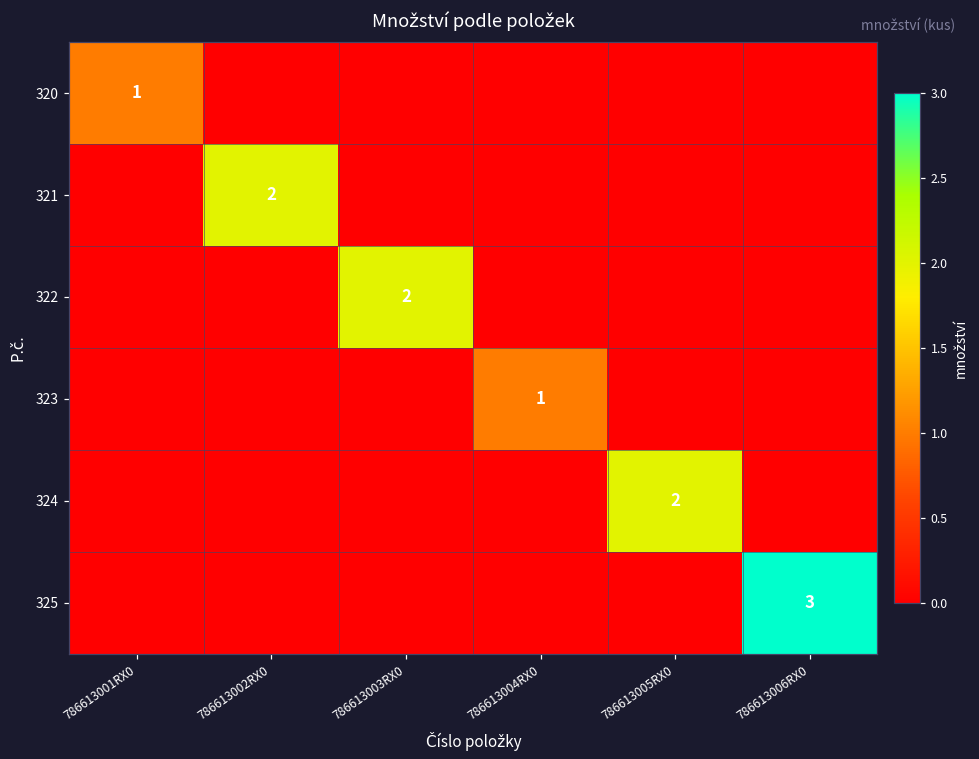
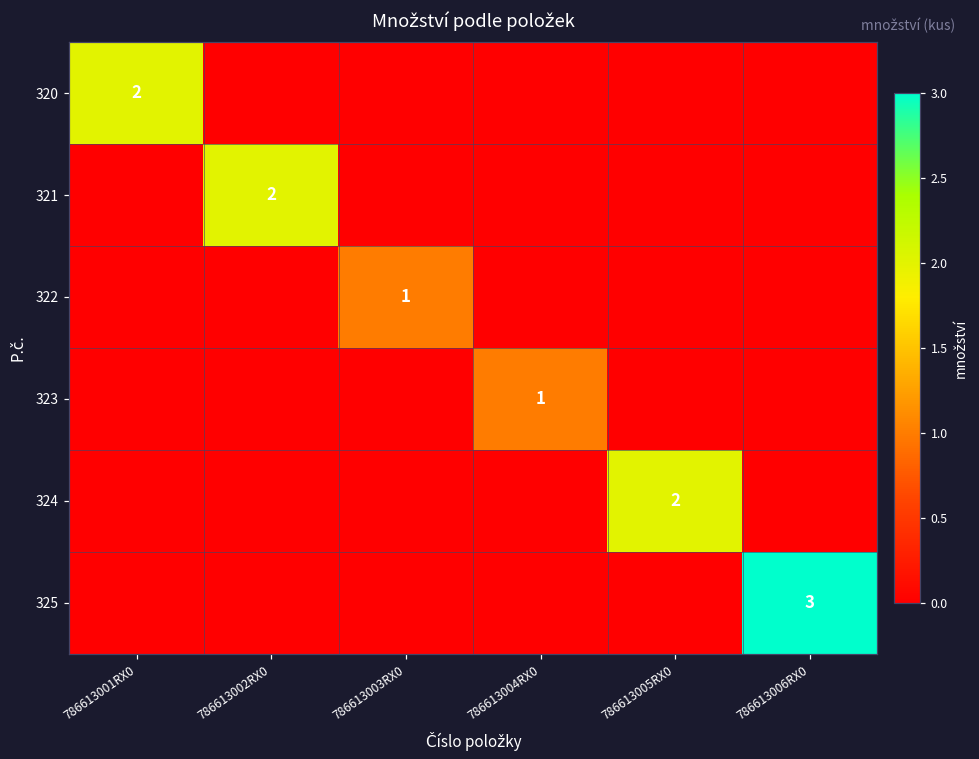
320, 786613001RX0: 1 -> 2
322, 786613003RX0: 2 -> 1
